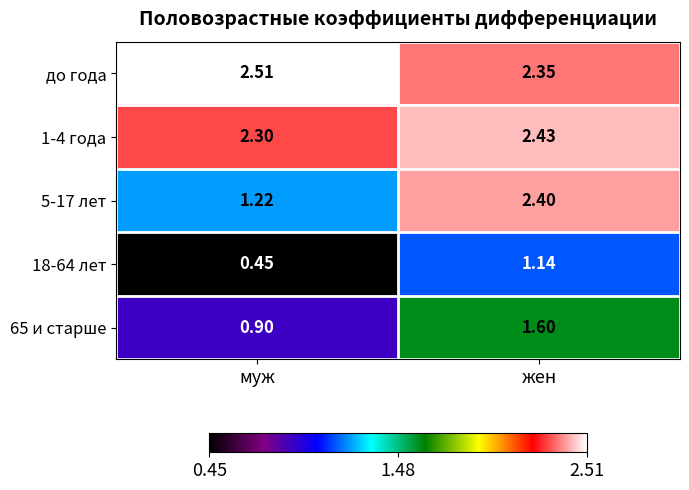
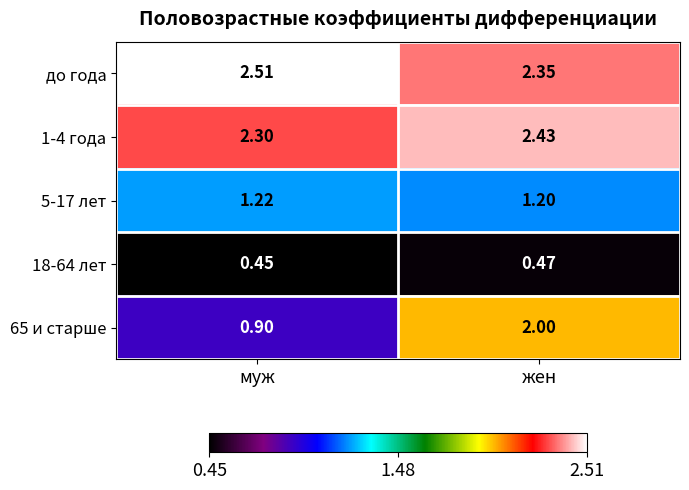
5-17 лет, жен: 2.40 -> 1.20
18-64 лет, жен: 1.14 -> 0.47
65 и старше, жен: 1.60 -> 2.00
